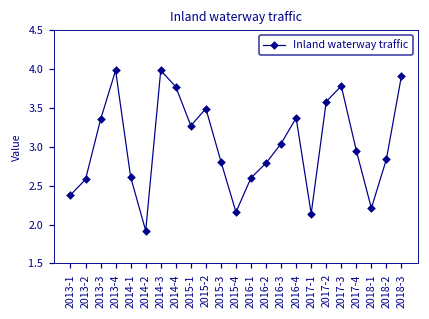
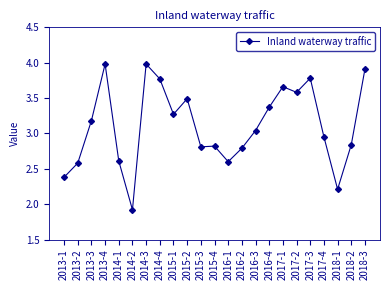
2013-3: 3.4 -> 3.2
2015-4: 2.2 -> 2.8
2017-1: 2.1 -> 3.7
